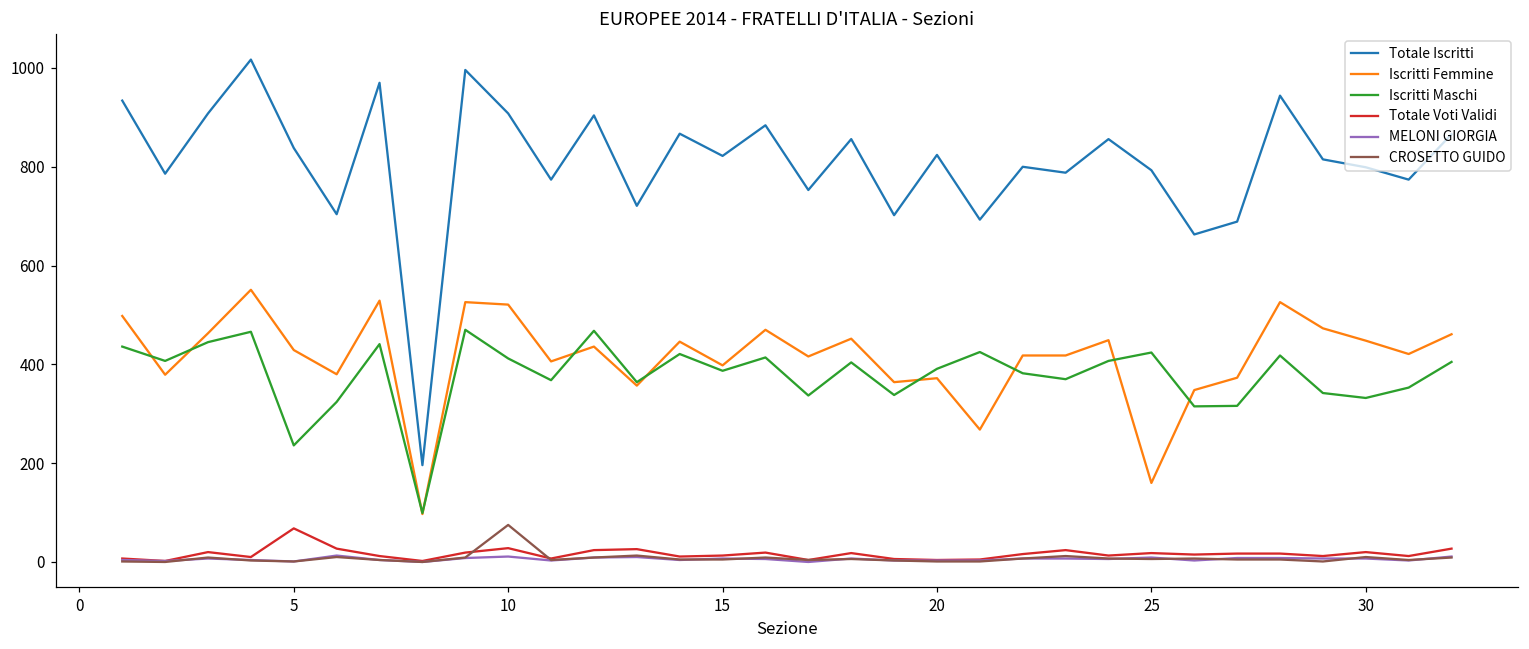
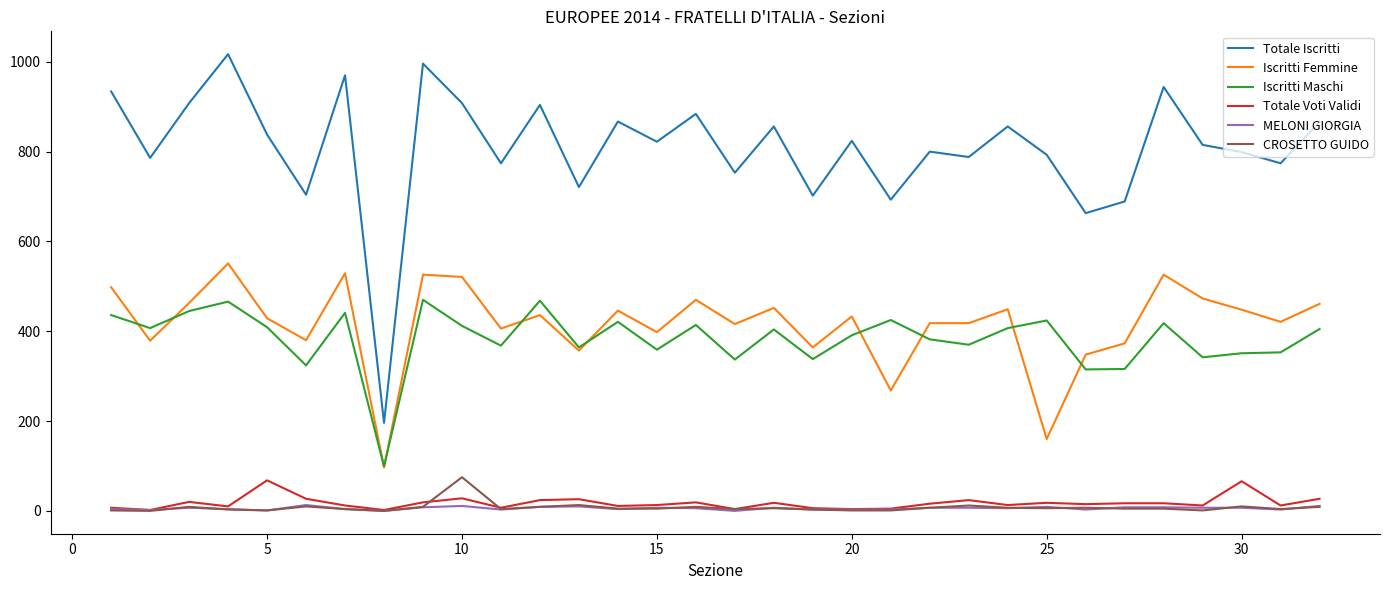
Iscritti Maschi, 5: 240 -> 410
Iscritti Maschi, 15: 390 -> 360
Iscritti Femmine, 20: 370 -> 430
Iscritti Maschi, 30: 330 -> 350
Totale Voti Validi, 30: 20 -> 70
